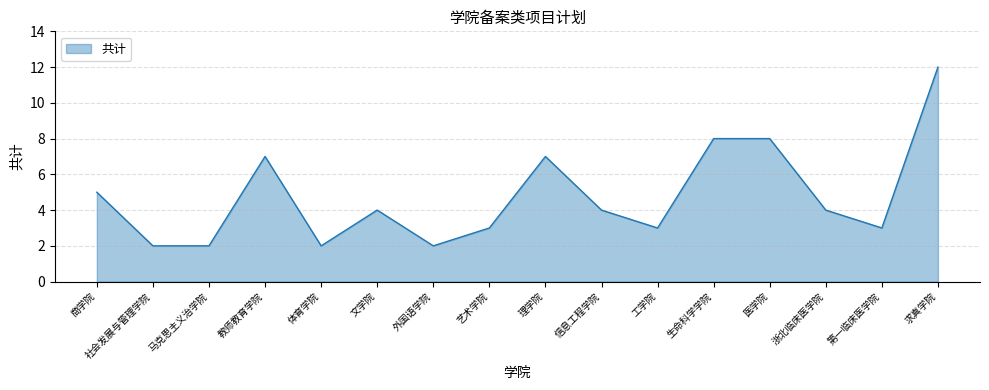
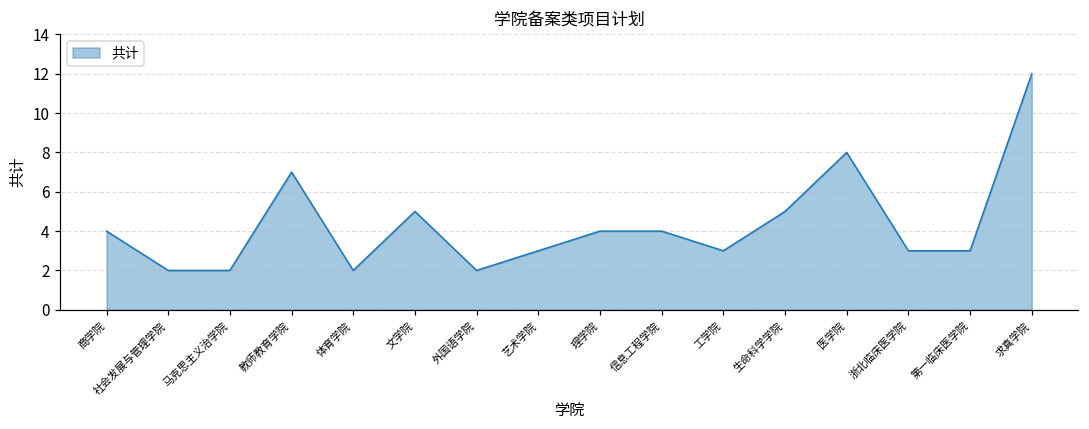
商学院: 5 -> 4
文学院: 4 -> 5
理学院: 7 -> 4
生命科学学院: 8 -> 5
浙北临床医学院: 4 -> 3
